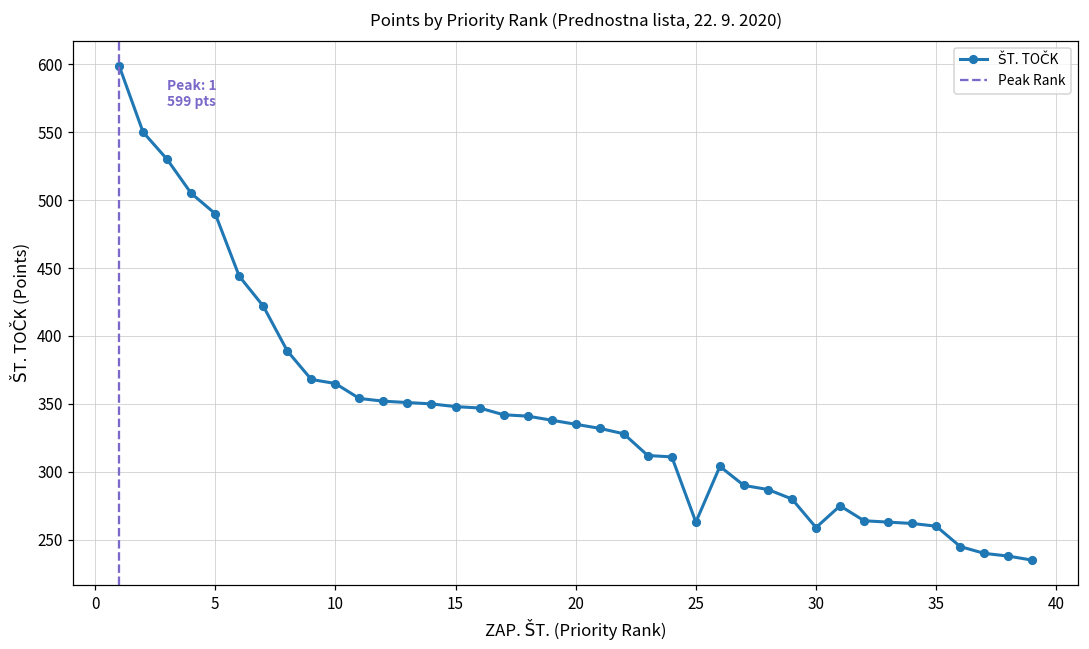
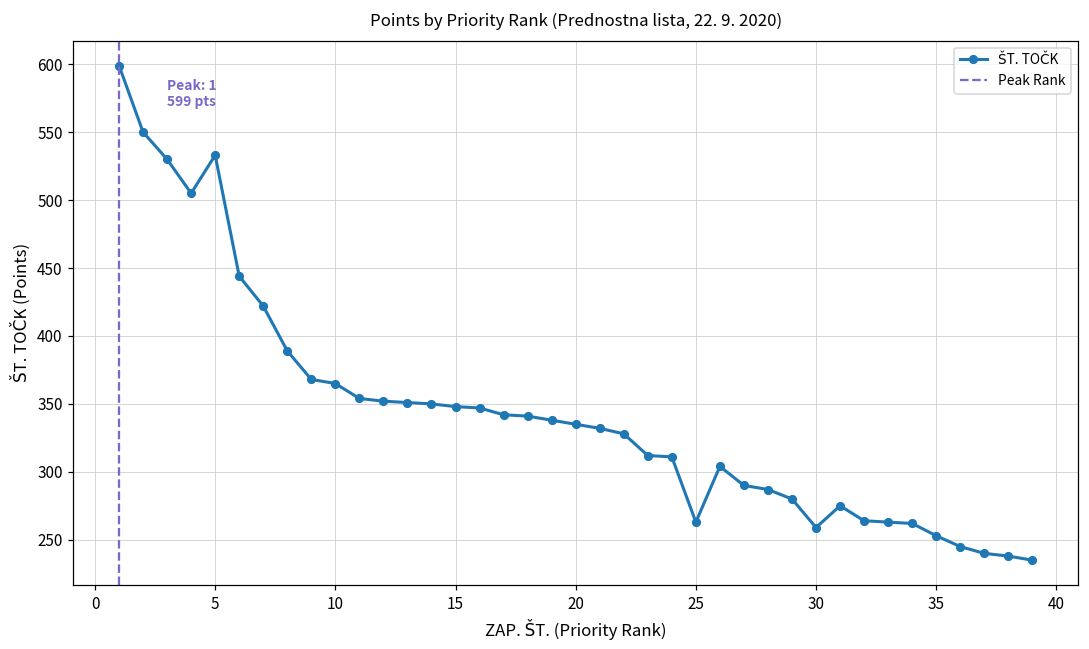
5: 490 -> 533
35: 260 -> 253
